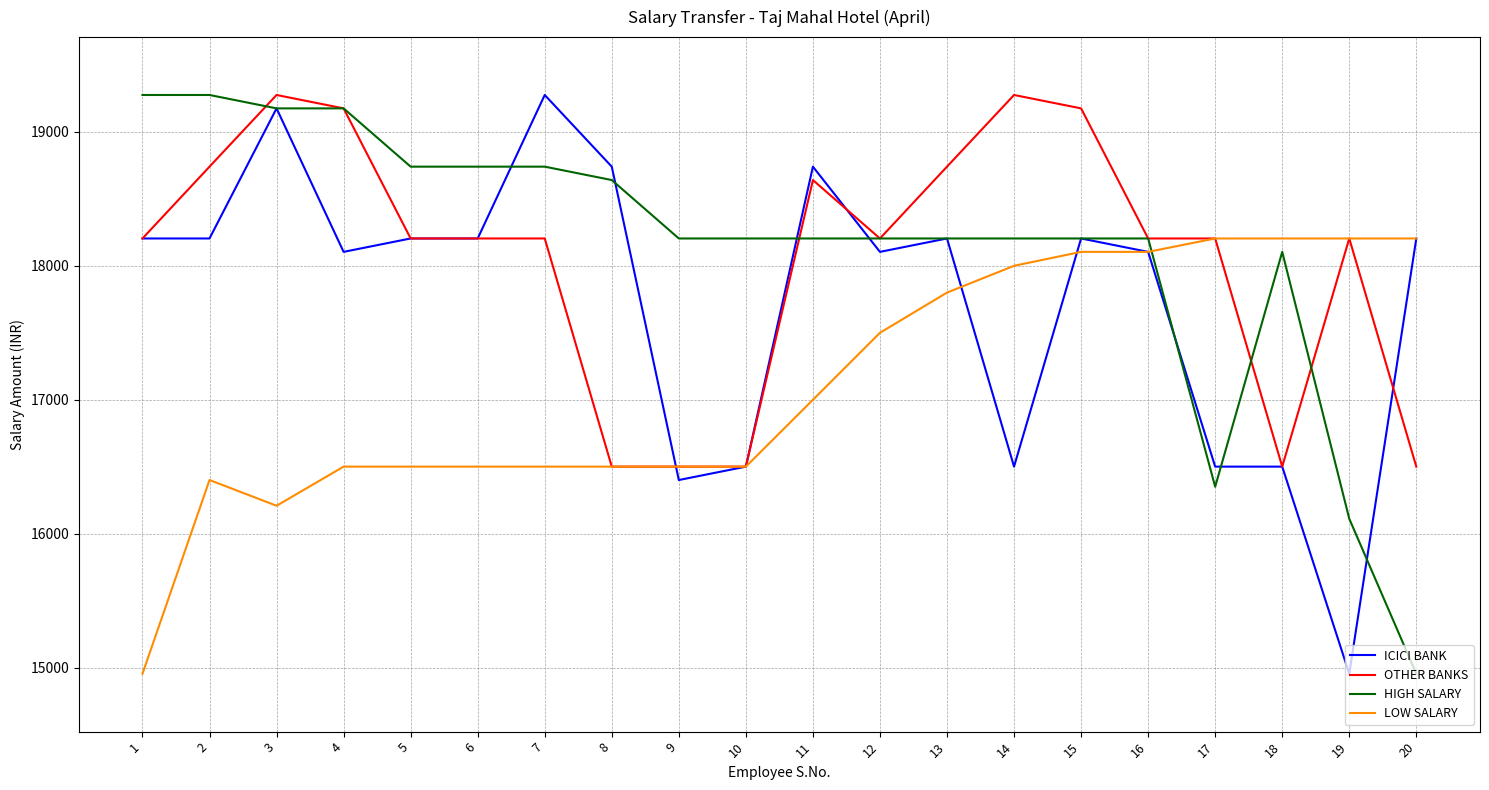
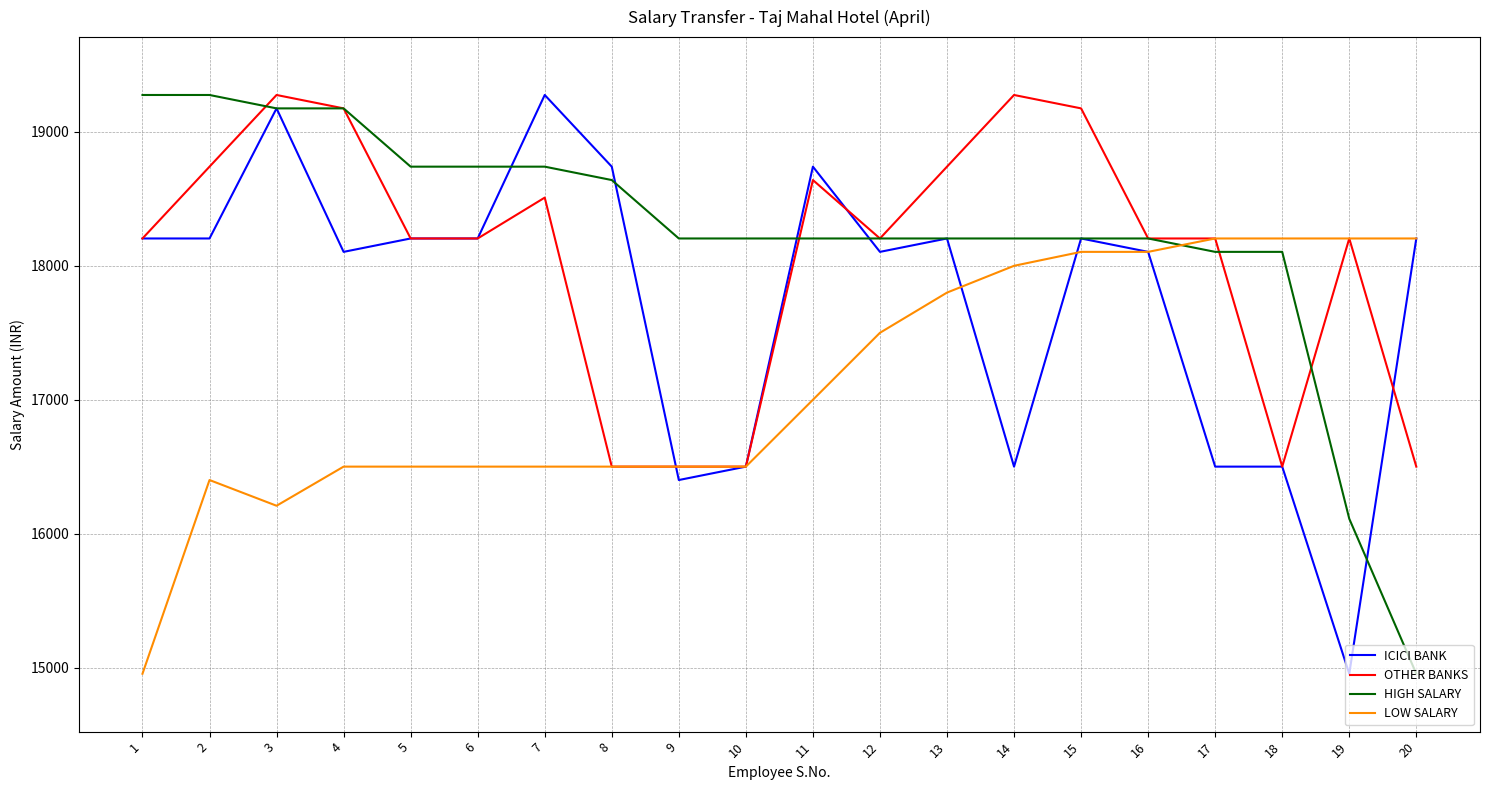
OTHER BANKS, 7: 18200 -> 18510
HIGH SALARY, 17: 16350 -> 18100
